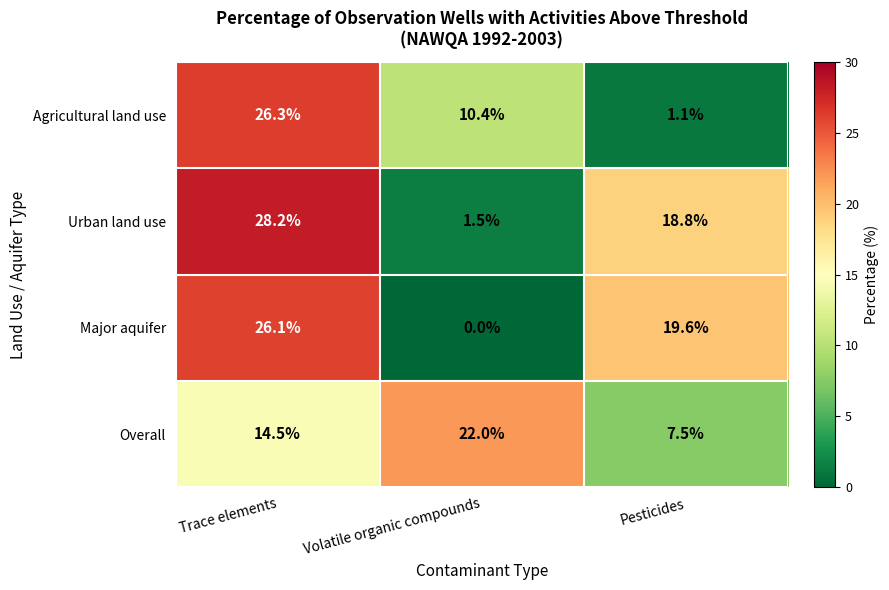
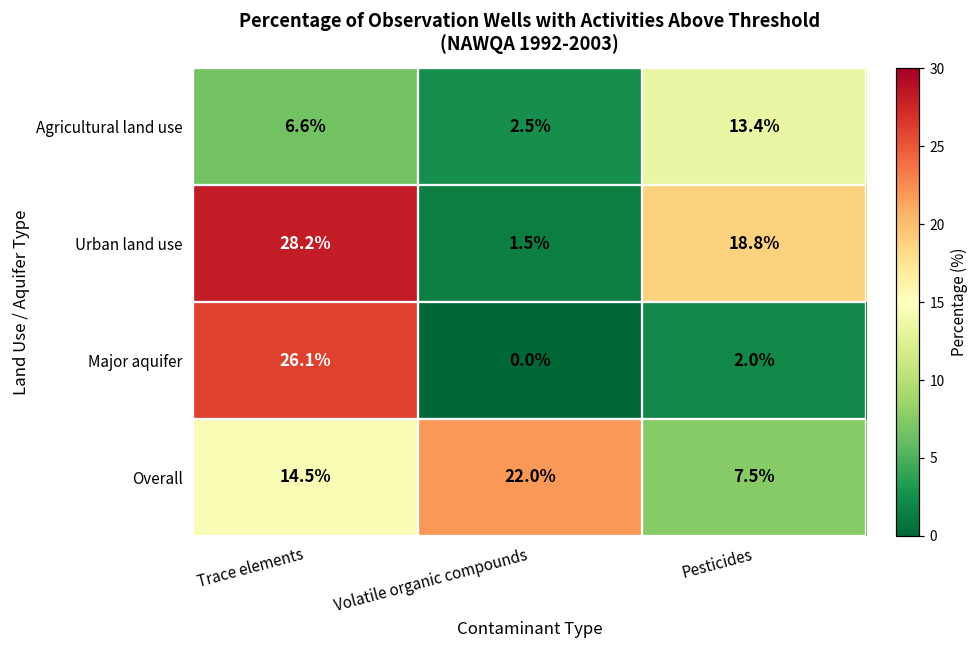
Agricultural land use, Trace elements: 26.3% -> 6.6%
Agricultural land use, Volatile organic compounds: 10.4% -> 2.5%
Agricultural land use, Pesticides: 1.1% -> 13.4%
Major aquifer, Pesticides: 19.6% -> 2.0%
